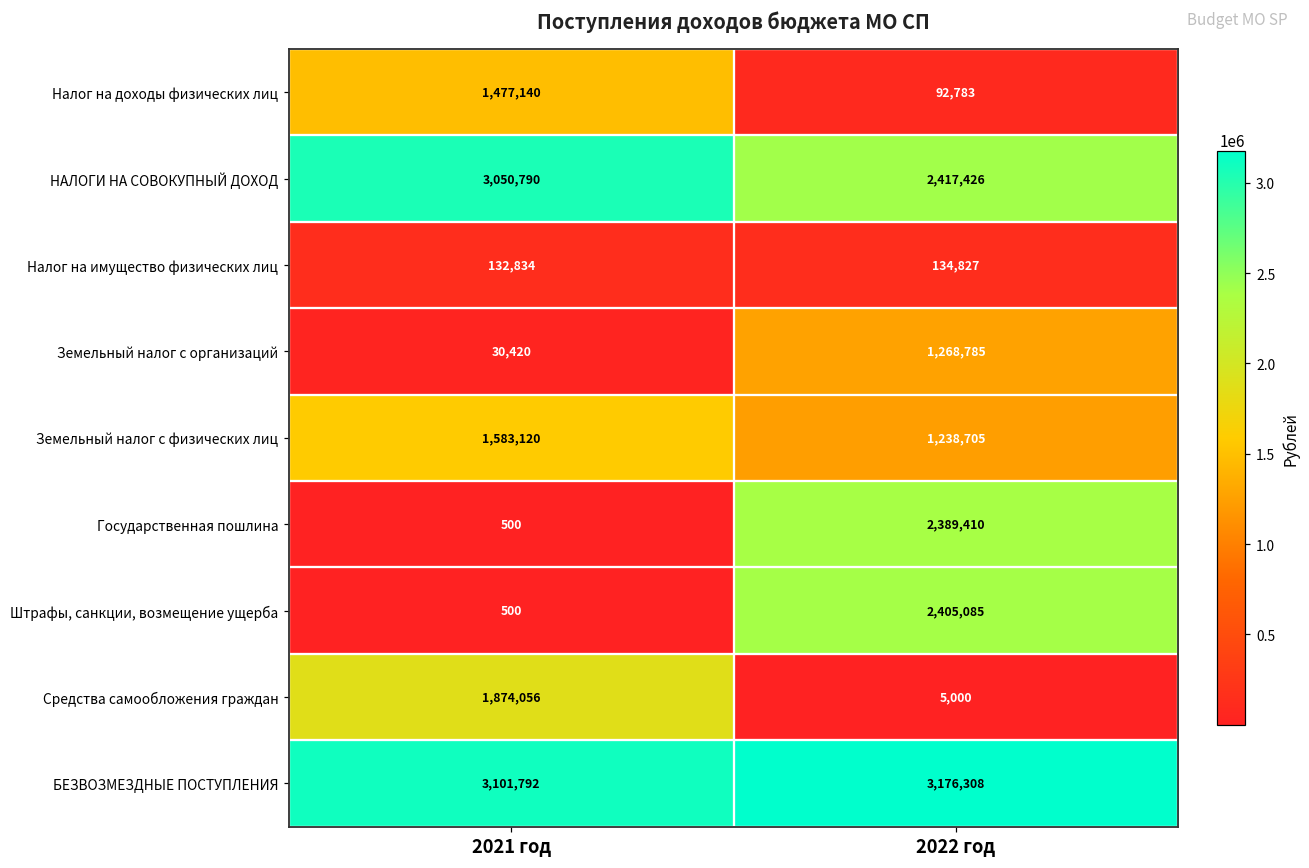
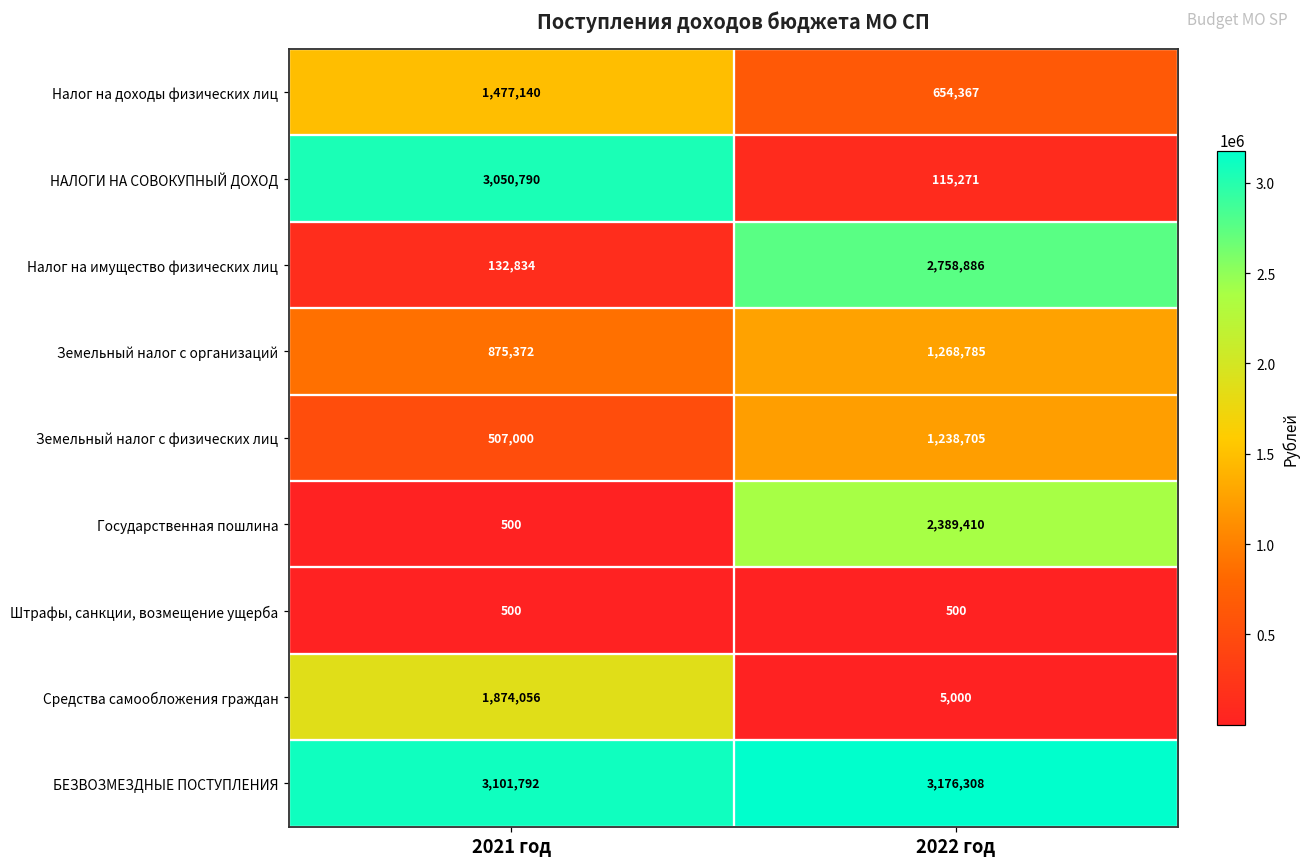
Налог на доходы физических лиц, 2022 год: 92,783 -> 654,367
НАЛОГИ НА СОВОКУПНЫЙ ДОХОД, 2022 год: 2,417,426 -> 115,271
Налог на имущество физических лиц, 2022 год: 134,827 -> 2,758,886
Земельный налог с организаций, 2021 год: 30,420 -> 875,372
Земельный налог с физических лиц, 2021 год: 1,583,120 -> 507,000
Штрафы, санкции, возмещение ущерба, 2022 год: 2,405,085 -> 500
